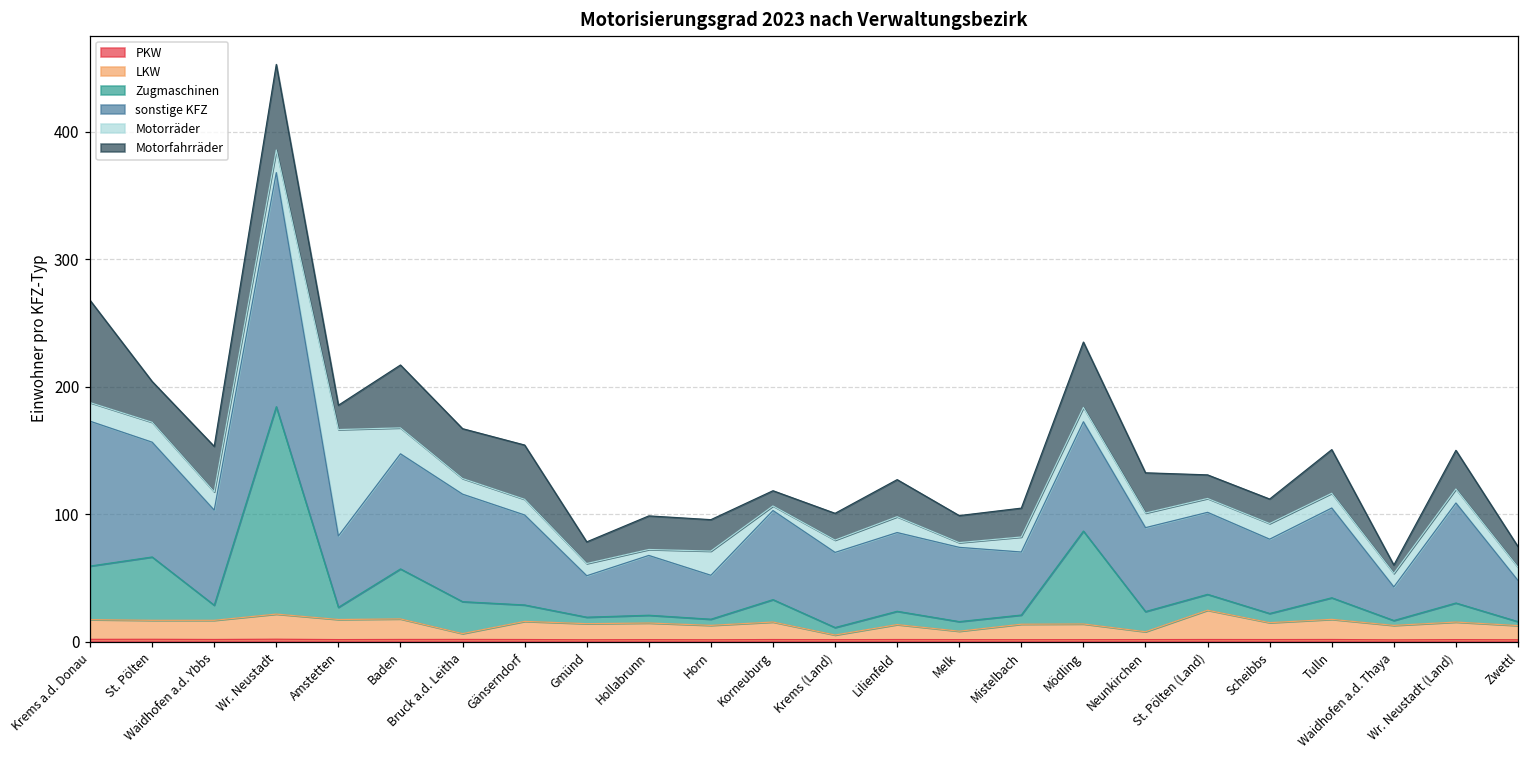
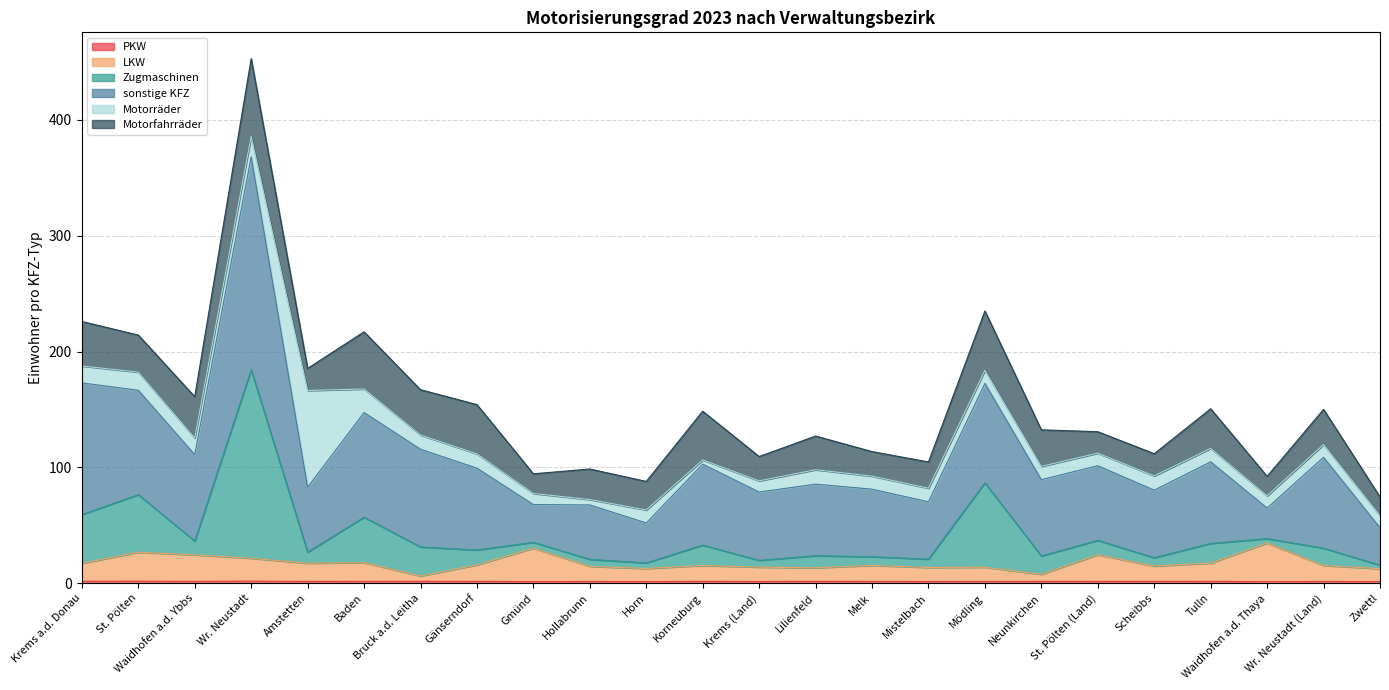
Motorfahrräder, Krems a.d. Donau: 80 -> 38
LKW, St. Pölten: 15 -> 25
LKW, Waidhofen a.d. Ybbs: 15 -> 23
LKW, Gmünd: 13 -> 29
Motorräder, Horn: 19 -> 11
Motorfahrräder, Korneuburg: 12 -> 42
LKW, Krems (Land): 4 -> 12
LKW, Melk: 7 -> 14
Motorräder, Melk: 4 -> 11
LKW, Waidhofen a.d. Thaya: 11 -> 33
Motorfahrräder, Waidhofen a.d. Thaya: 7 -> 17
